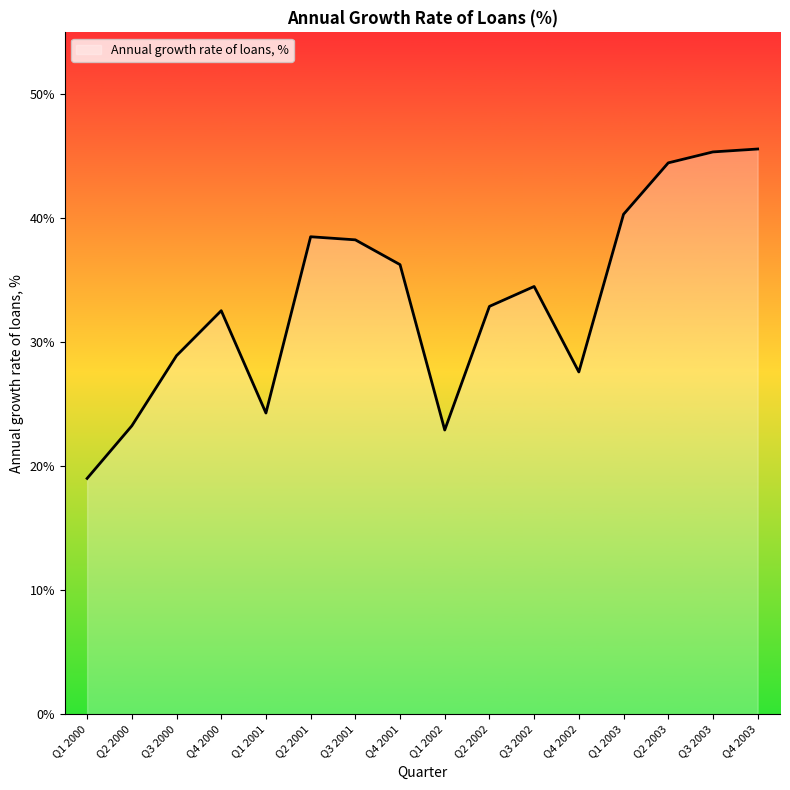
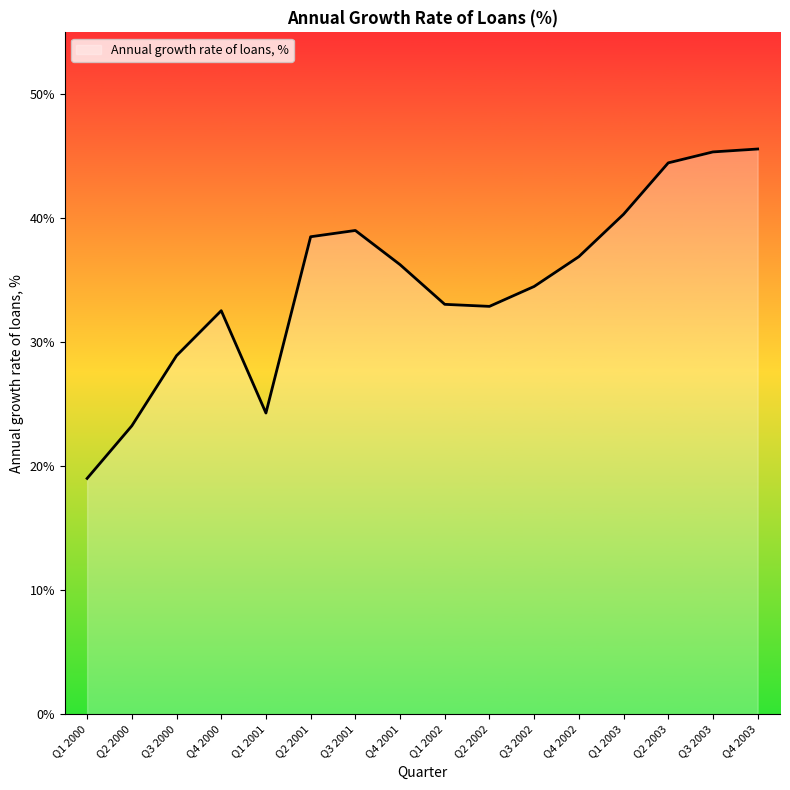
Q3 2001: 38.3% -> 39.0%
Q1 2002: 22.9% -> 33.1%
Q4 2002: 27.6% -> 36.9%
